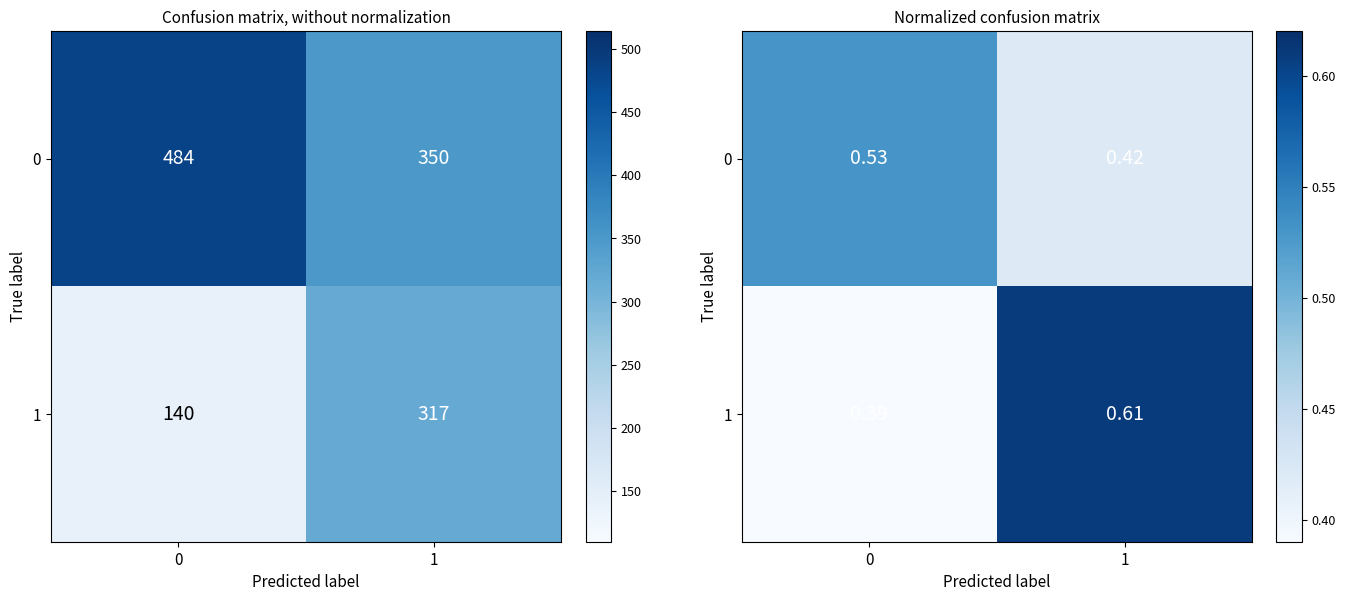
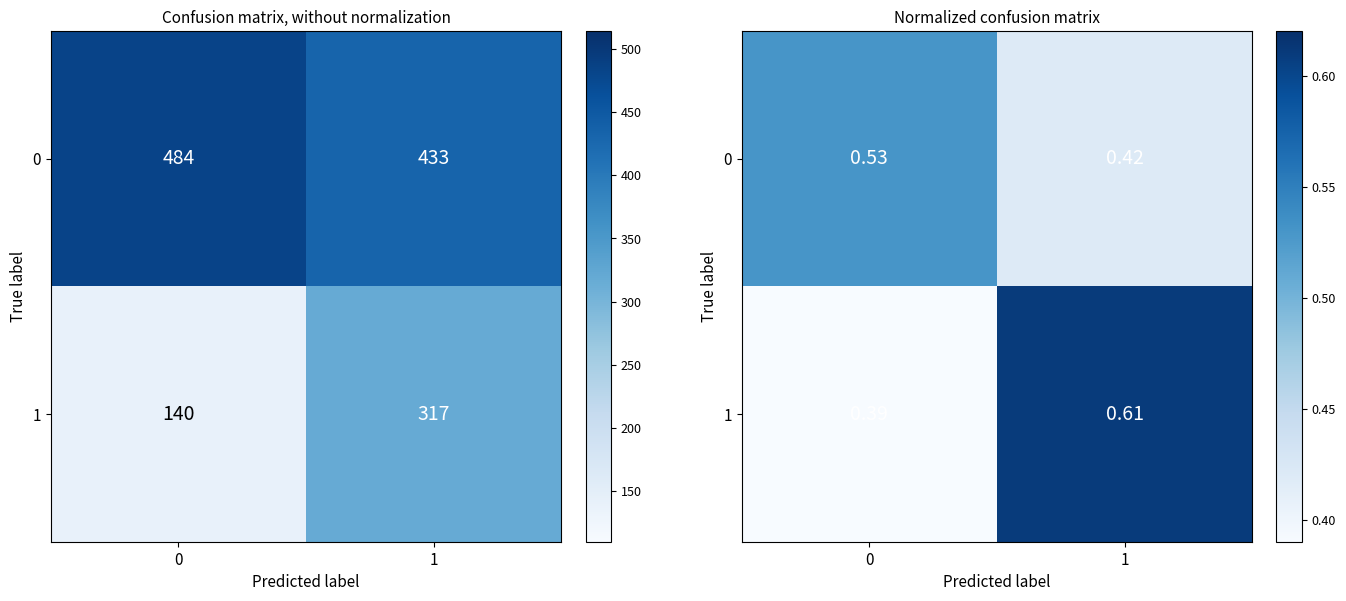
Confusion matrix, without normalization, 0, 1: 350 -> 433
